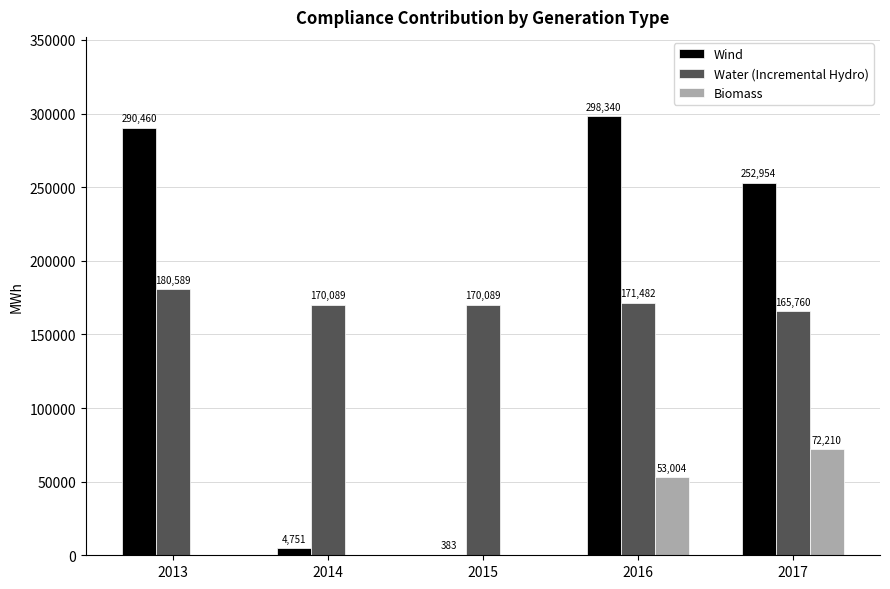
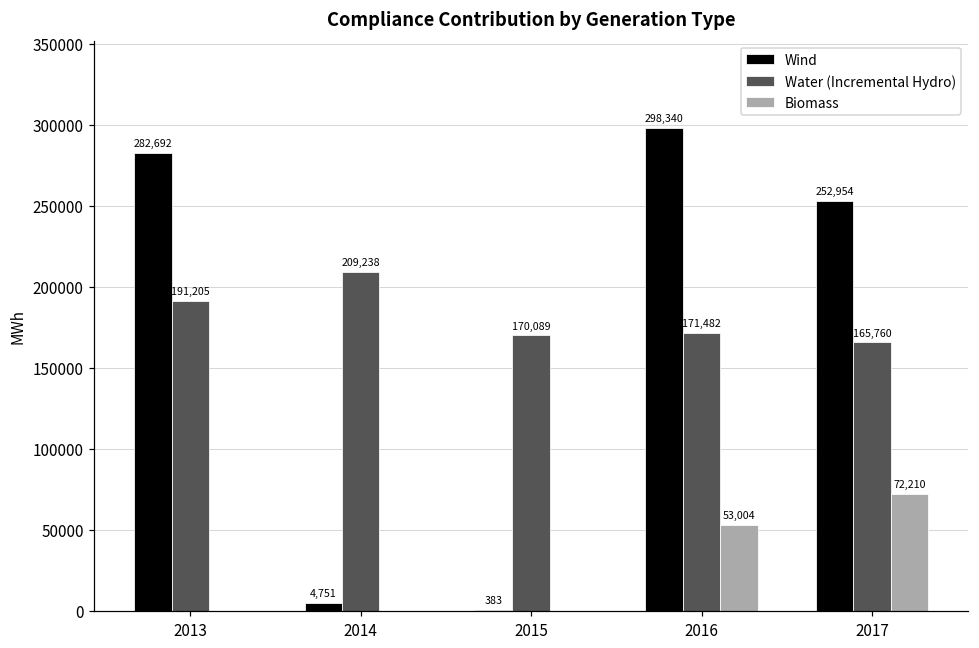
Wind, 2013: 290,460 -> 282,692
Water (Incremental Hydro), 2013: 180,589 -> 191,205
Water (Incremental Hydro), 2014: 170,089 -> 209,238
